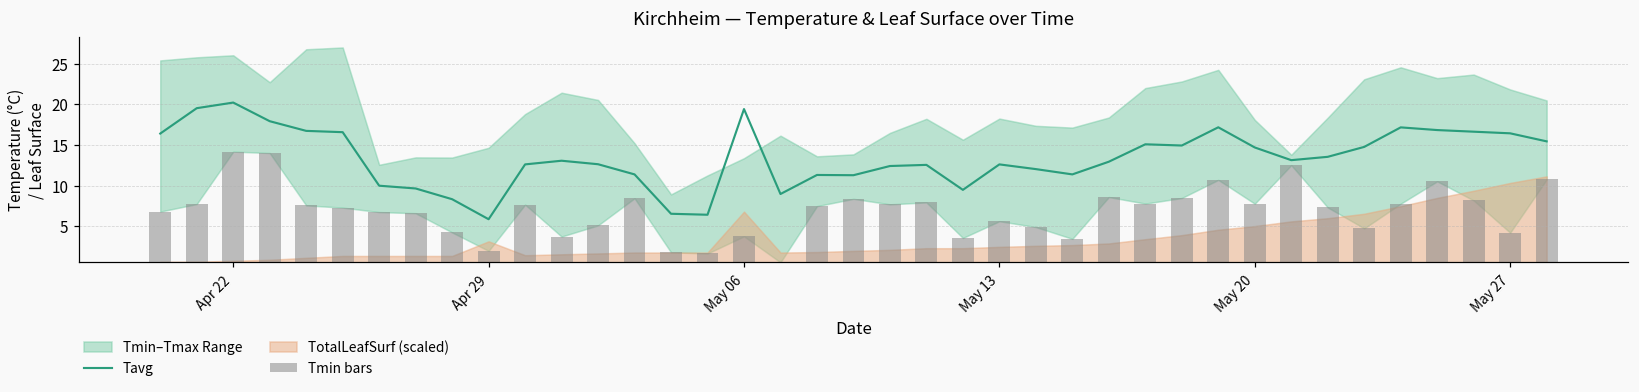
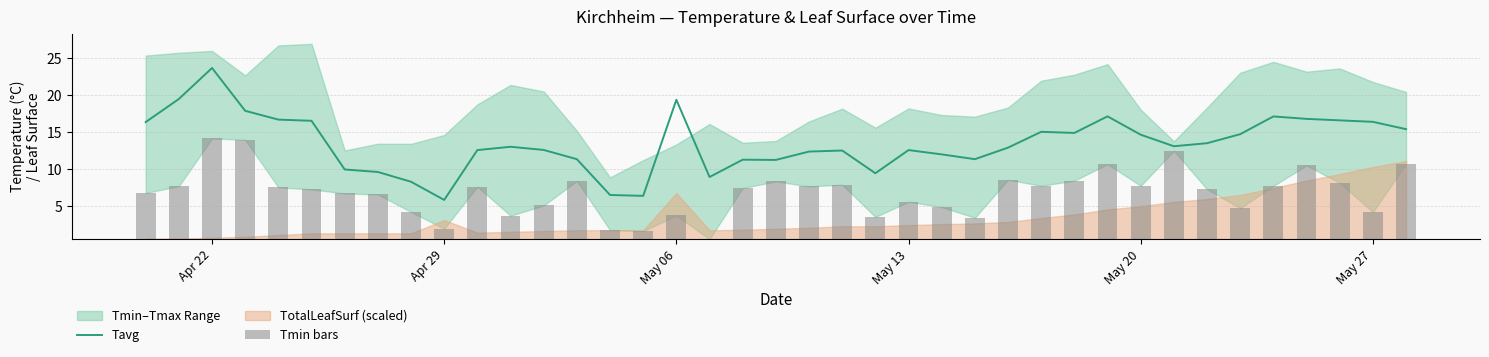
Tavg, Apr 22: 20 -> 24
